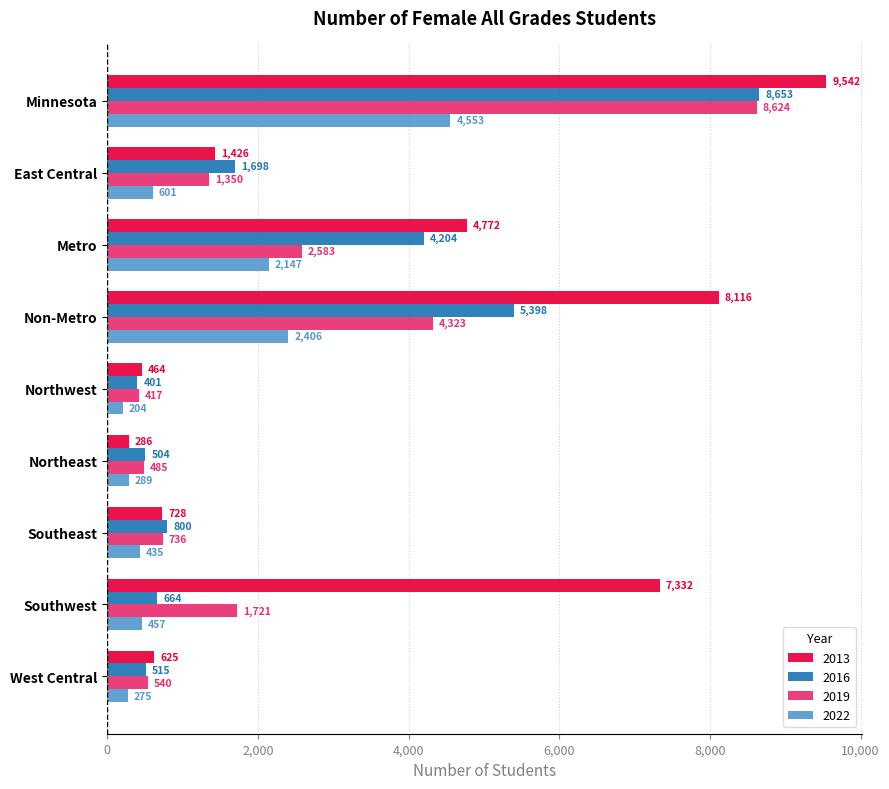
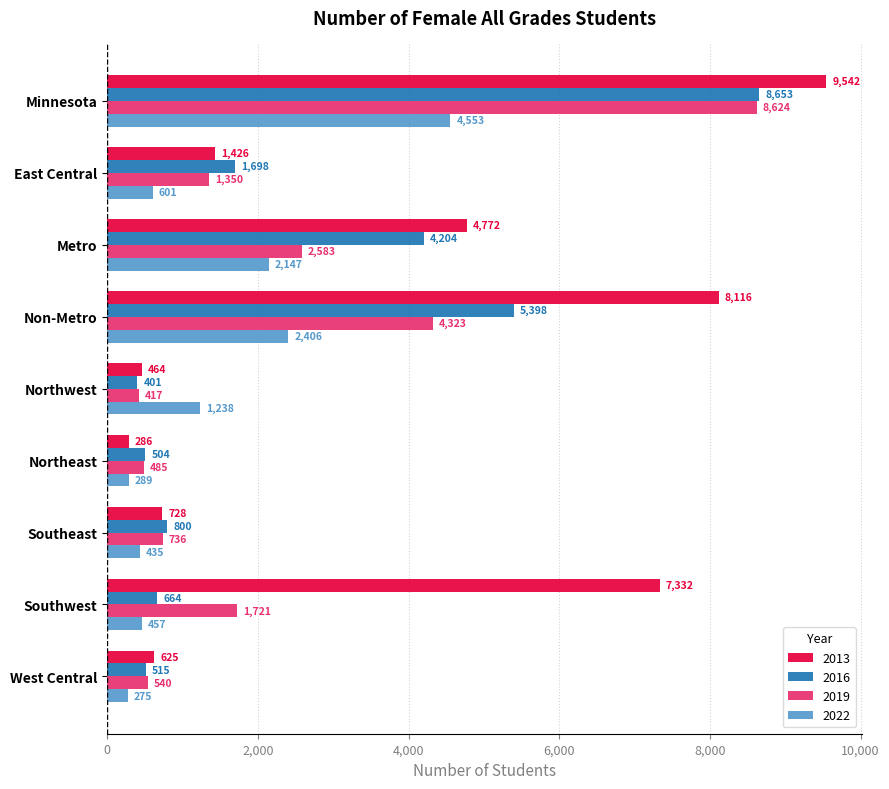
2022, Northwest: 204 -> 1,238
